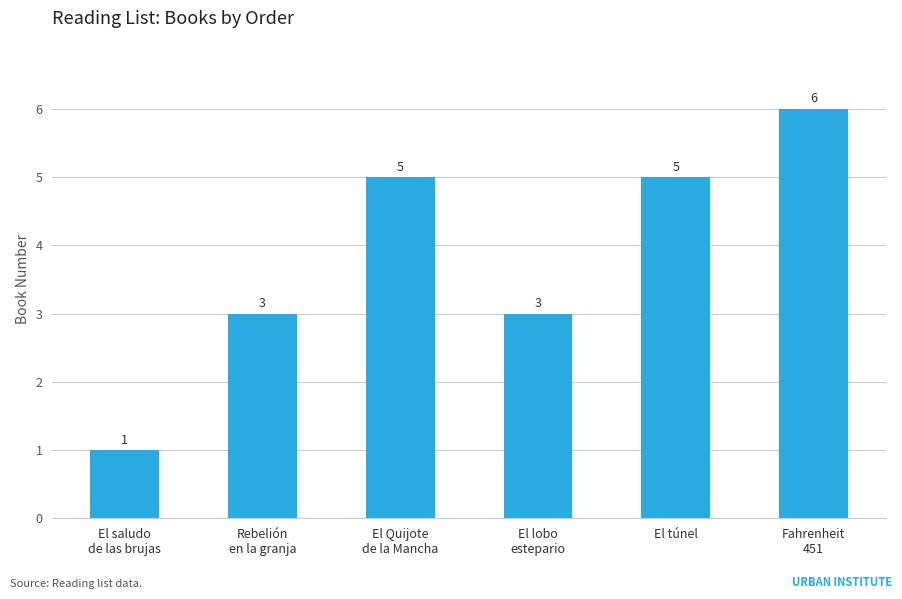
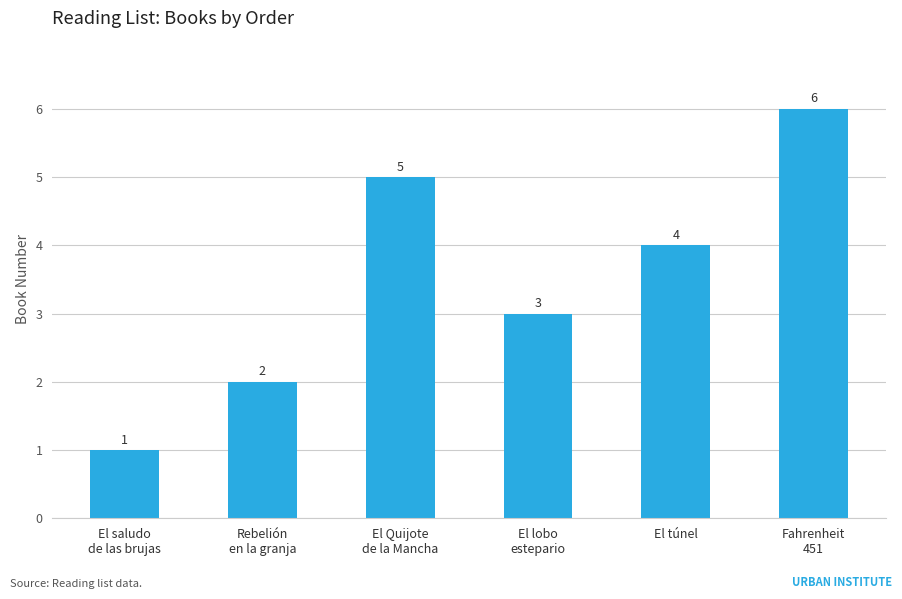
Rebelión en la granja: 3 -> 2
El túnel: 5 -> 4
